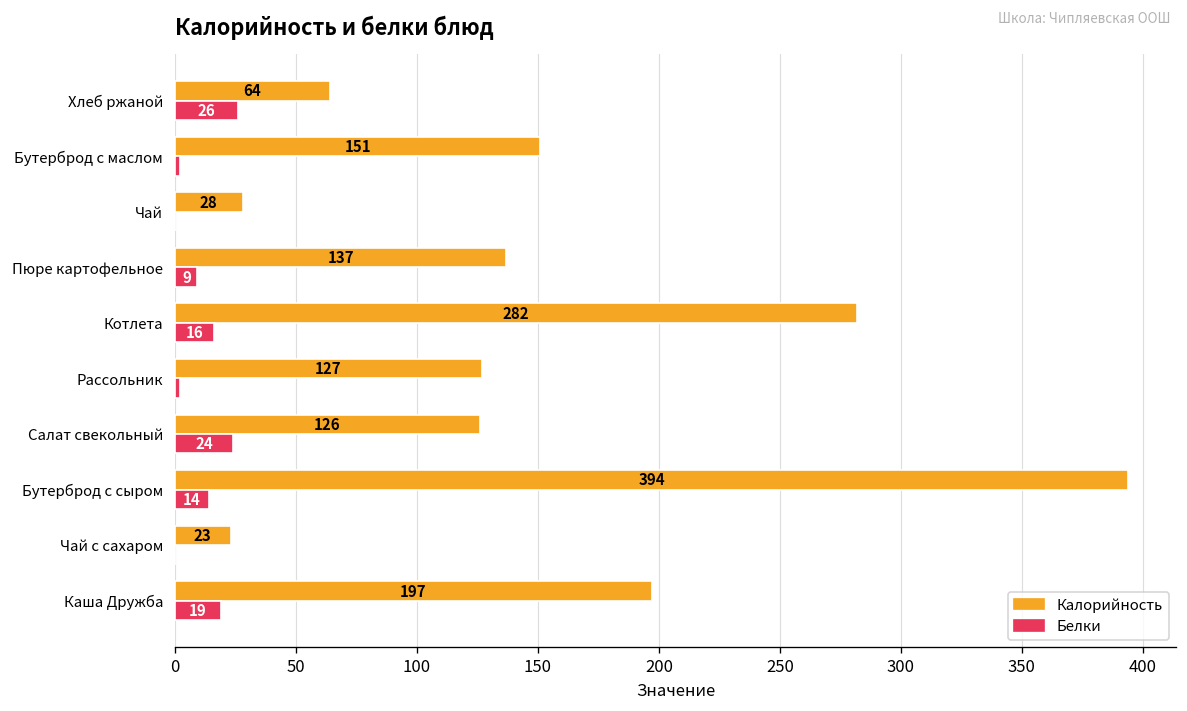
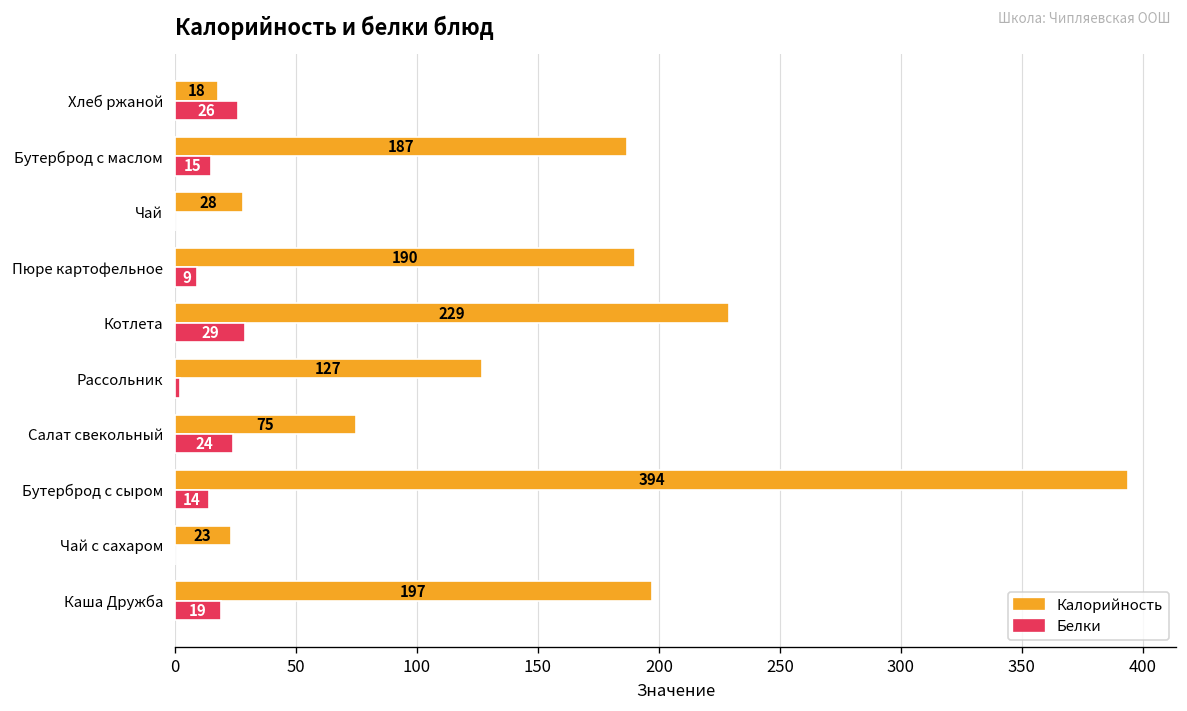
Калорийность, Хлеб ржаной: 64 -> 18
Калорийность, Бутерброд с маслом: 151 -> 187
Белки, Бутерброд с маслом: 2 -> 15
Калорийность, Пюре картофельное: 137 -> 190
Калорийность, Котлета: 282 -> 229
Белки, Котлета: 16 -> 29
Калорийность, Салат свекольный: 126 -> 75
